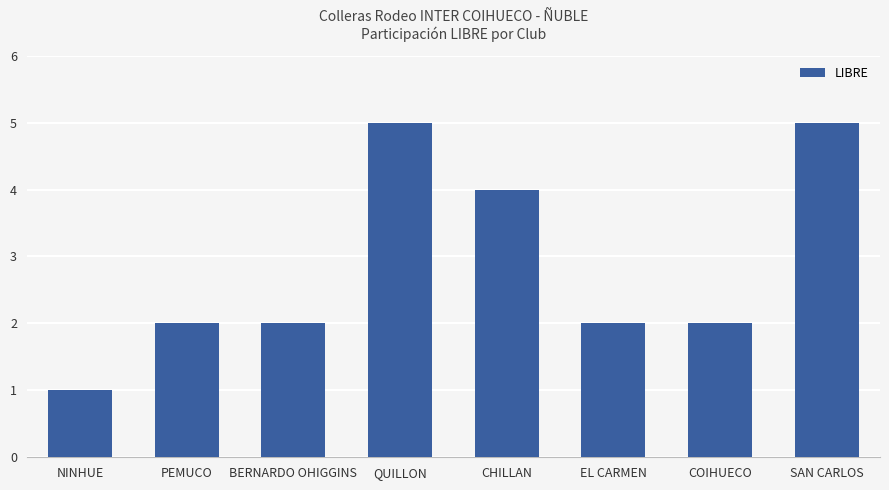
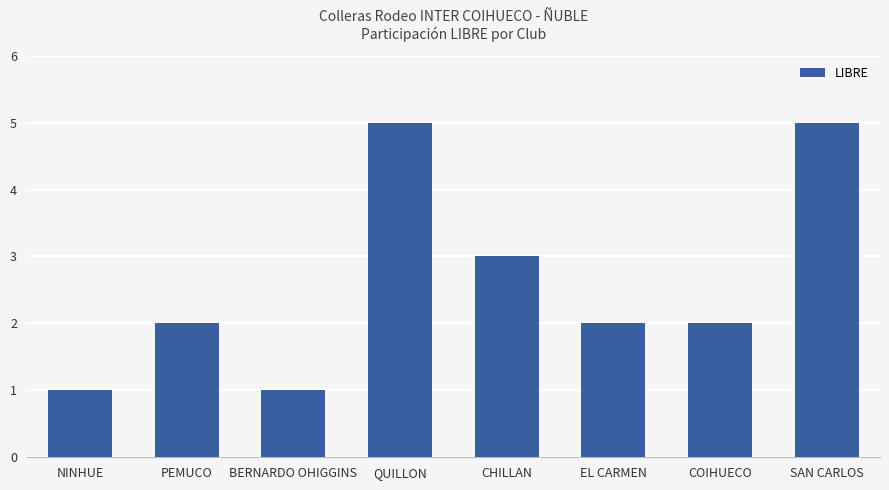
BERNARDO OHIGGINS: 2 -> 1
CHILLAN: 4 -> 3
